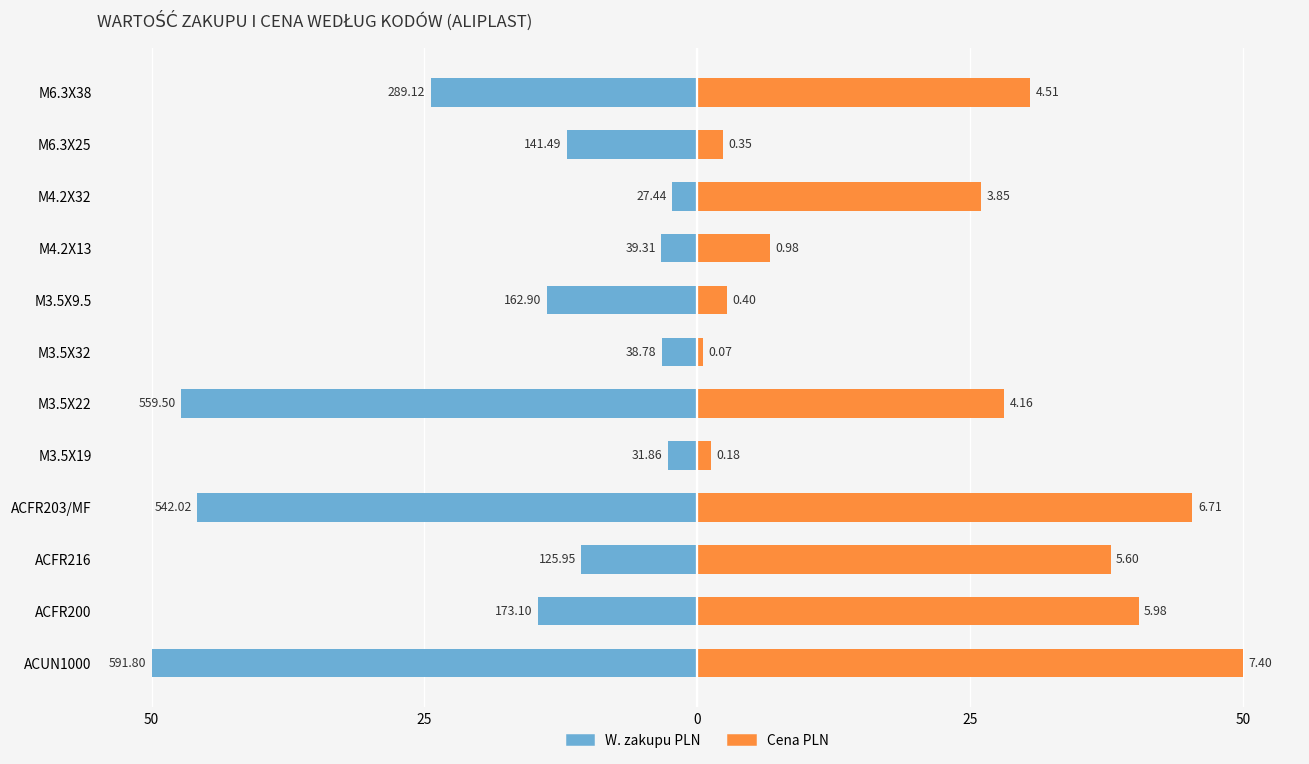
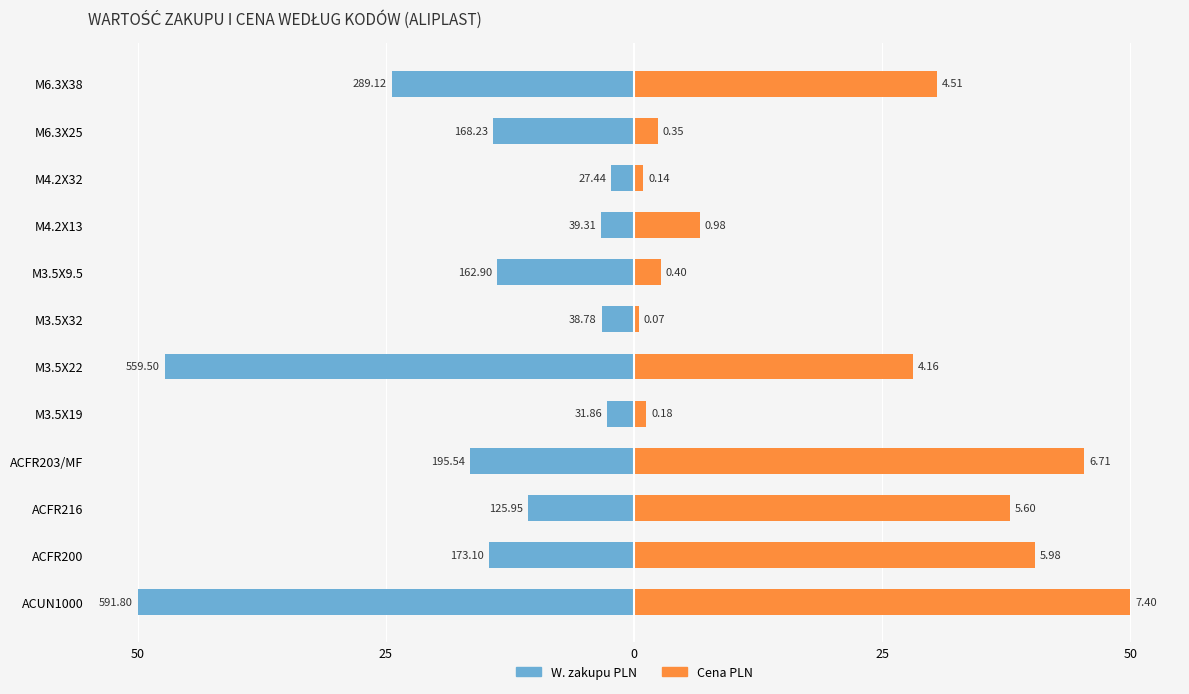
W. zakupu PLN, M6.3X25: 141.49 -> 168.23
Cena PLN, M4.2X32: 3.85 -> 0.14
W. zakupu PLN, ACFR203/MF: 542.02 -> 195.54
